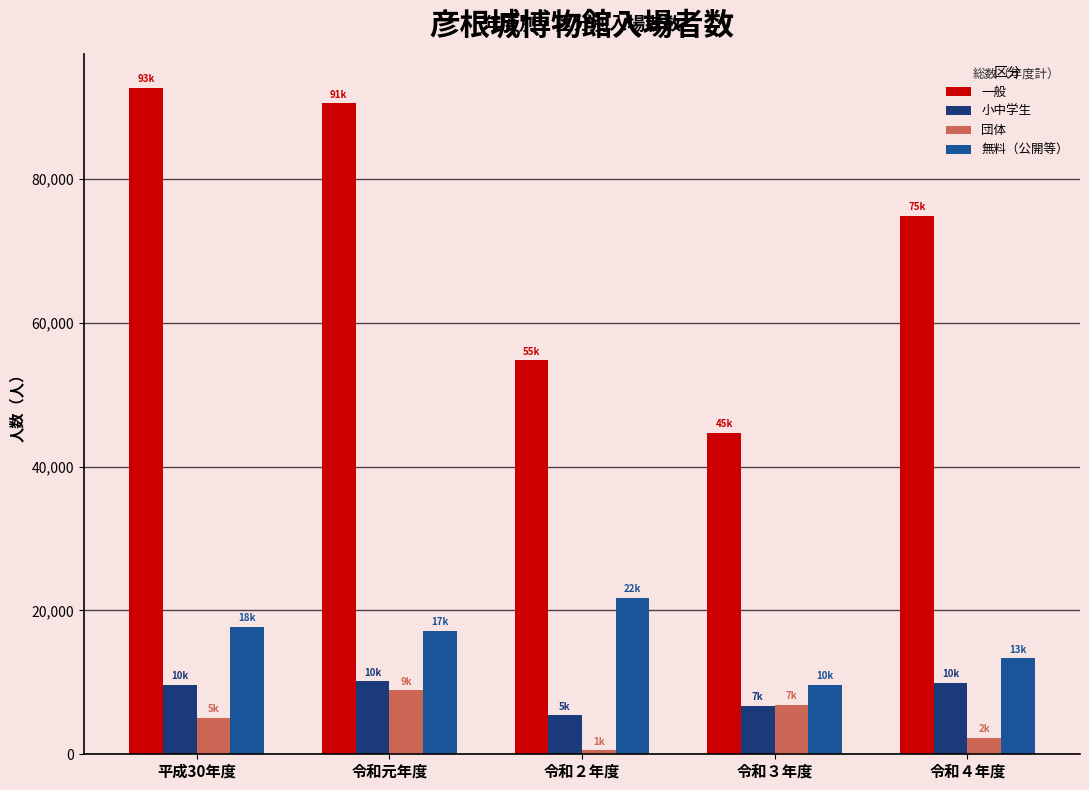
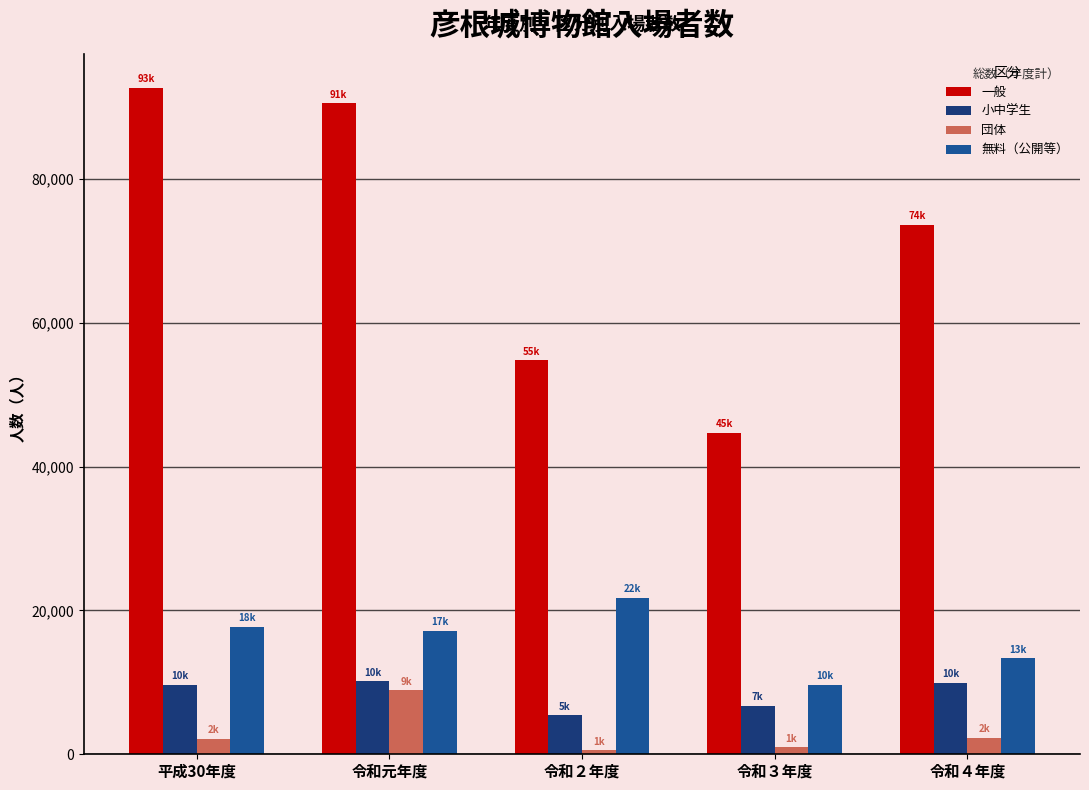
団体, 平成30年度: 5k -> 2k
団体, 令和３年度: 7k -> 1k
一般, 令和４年度: 75k -> 74k
